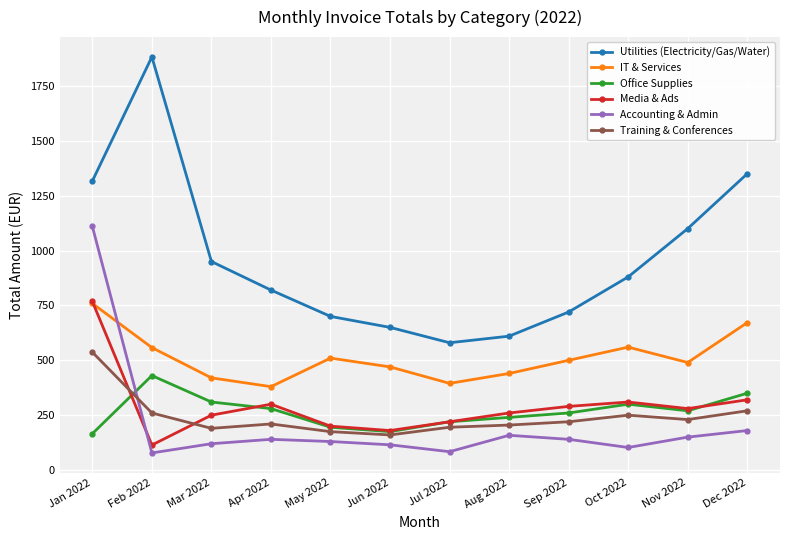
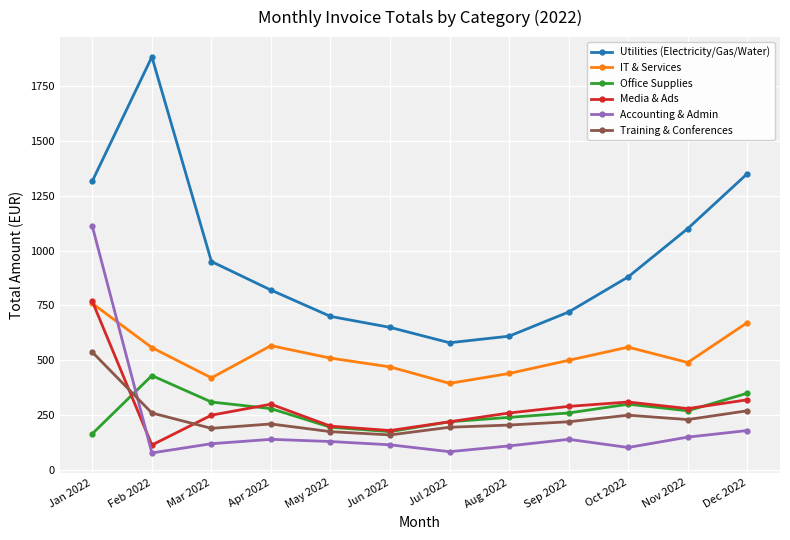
IT & Services, Apr 2022: 380 -> 570
Accounting & Admin, Aug 2022: 160 -> 110
